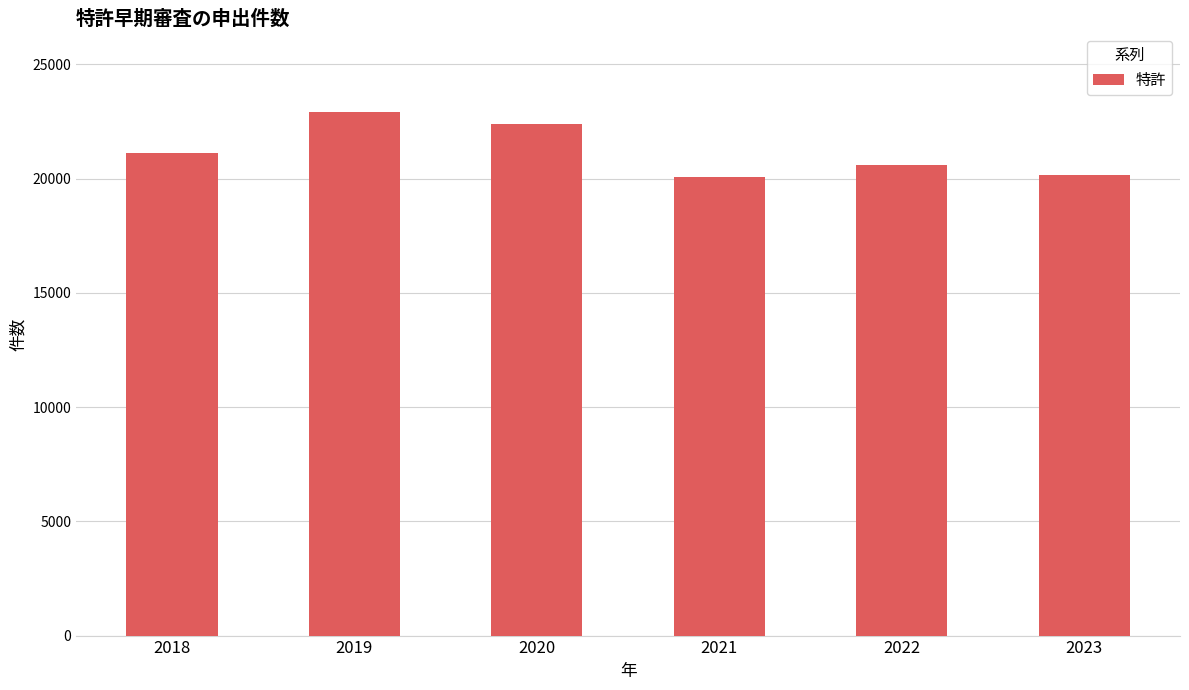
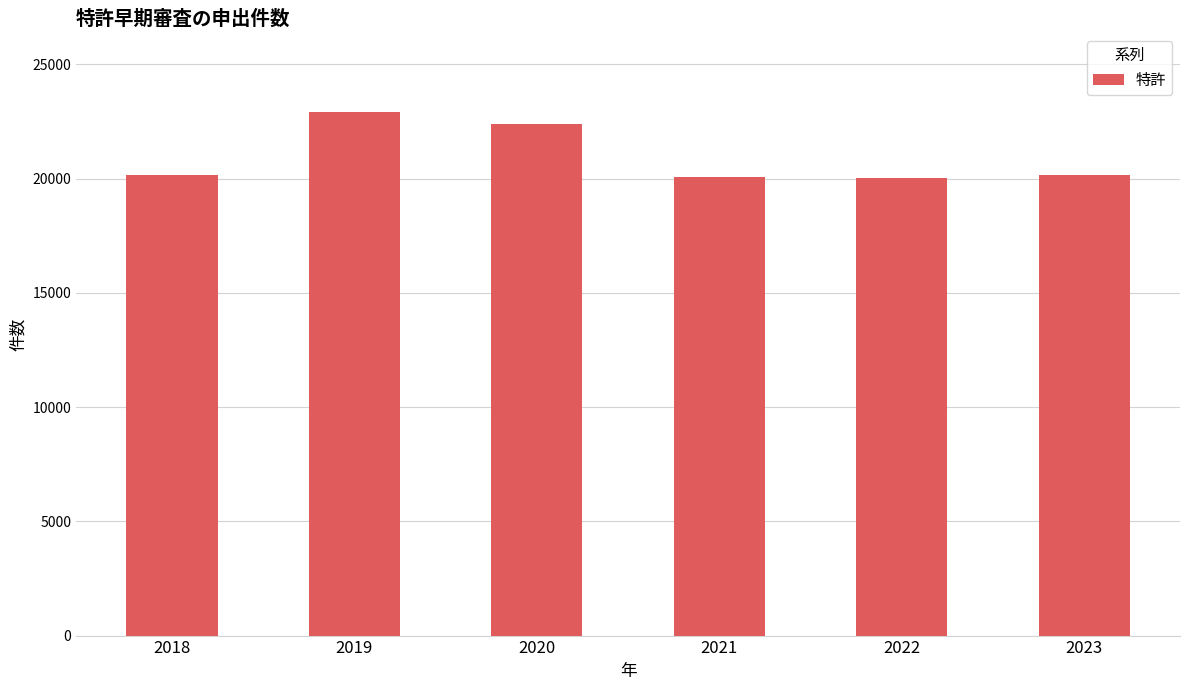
2018: 21100 -> 20200
2022: 20600 -> 20000
